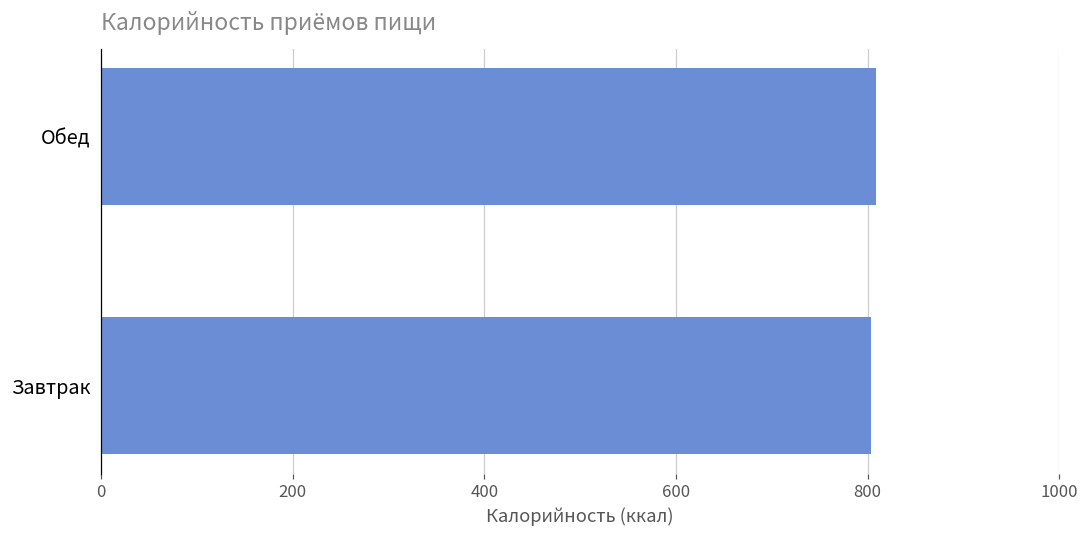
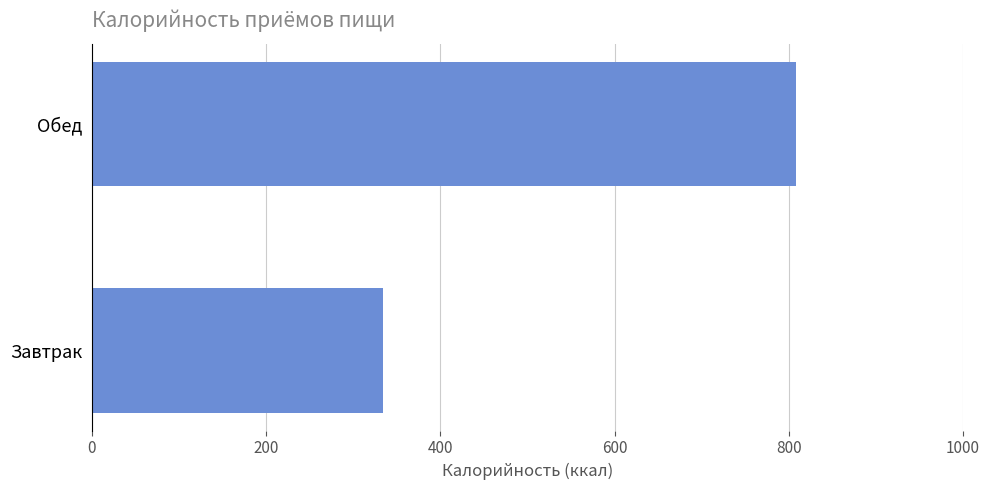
Завтрак: 800 -> 330
